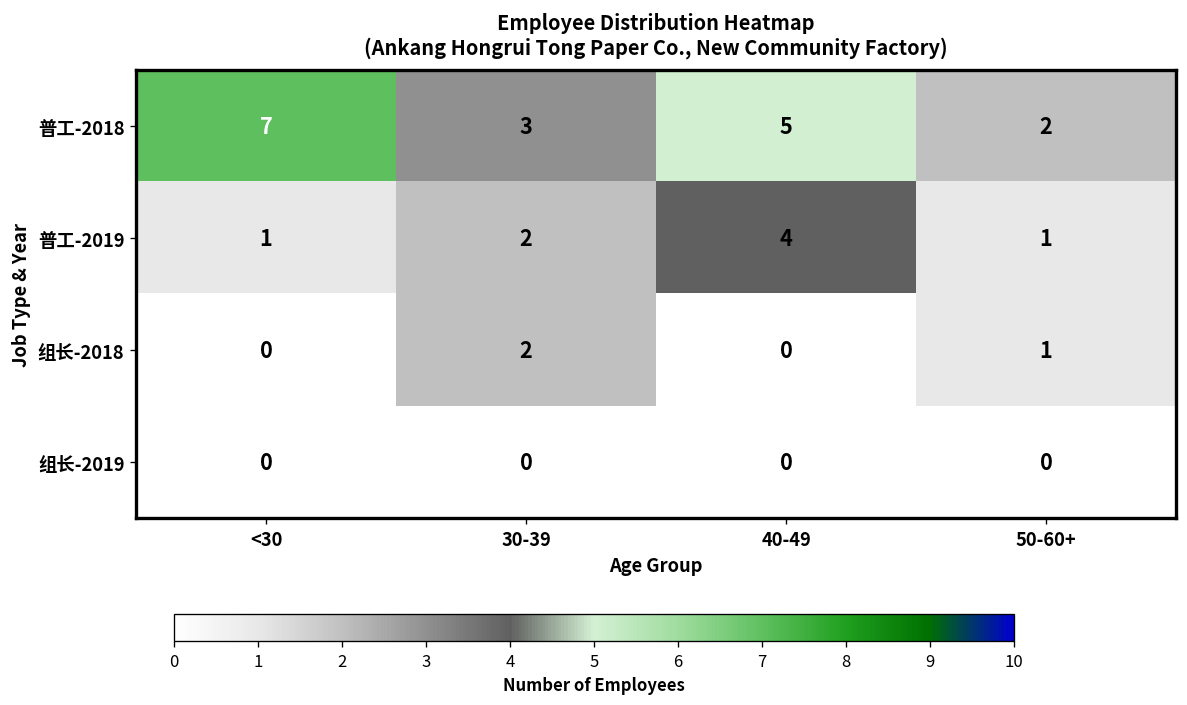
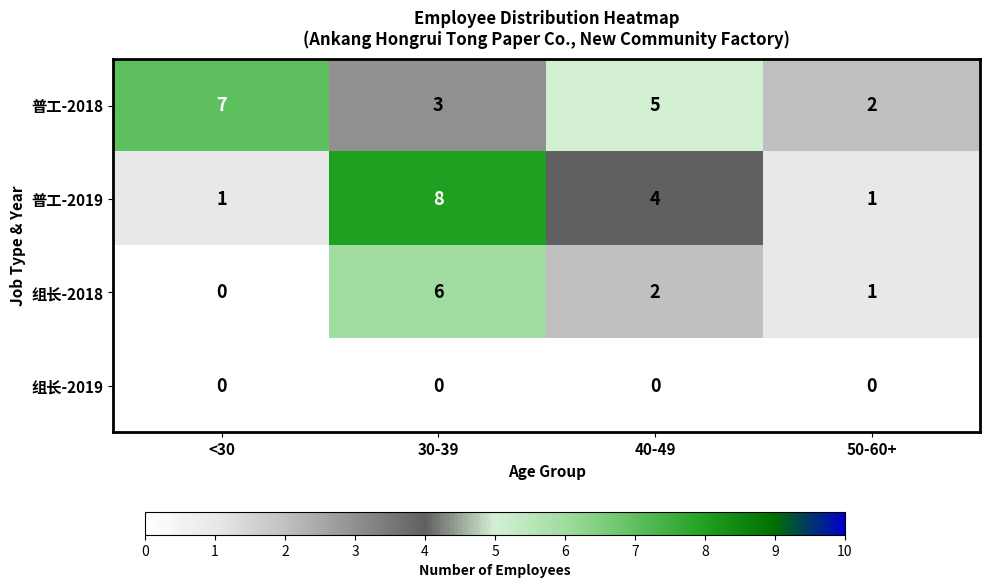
普工-2019, 30-39: 2 -> 8
组长-2018, 30-39: 2 -> 6
组长-2018, 40-49: 0 -> 2
